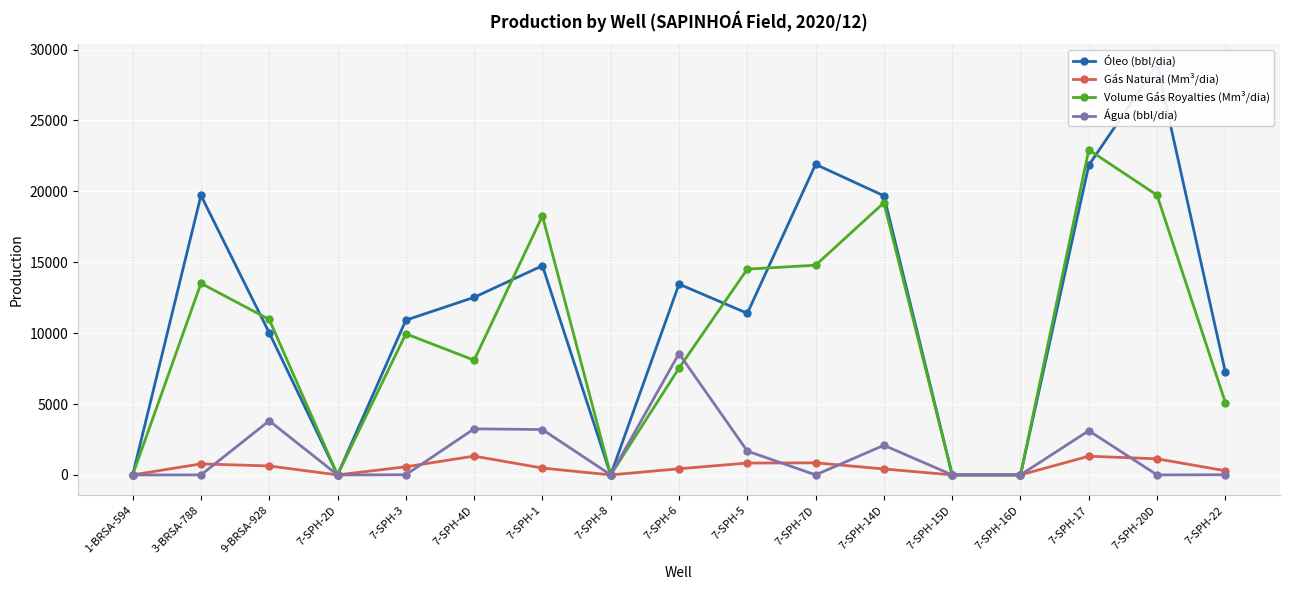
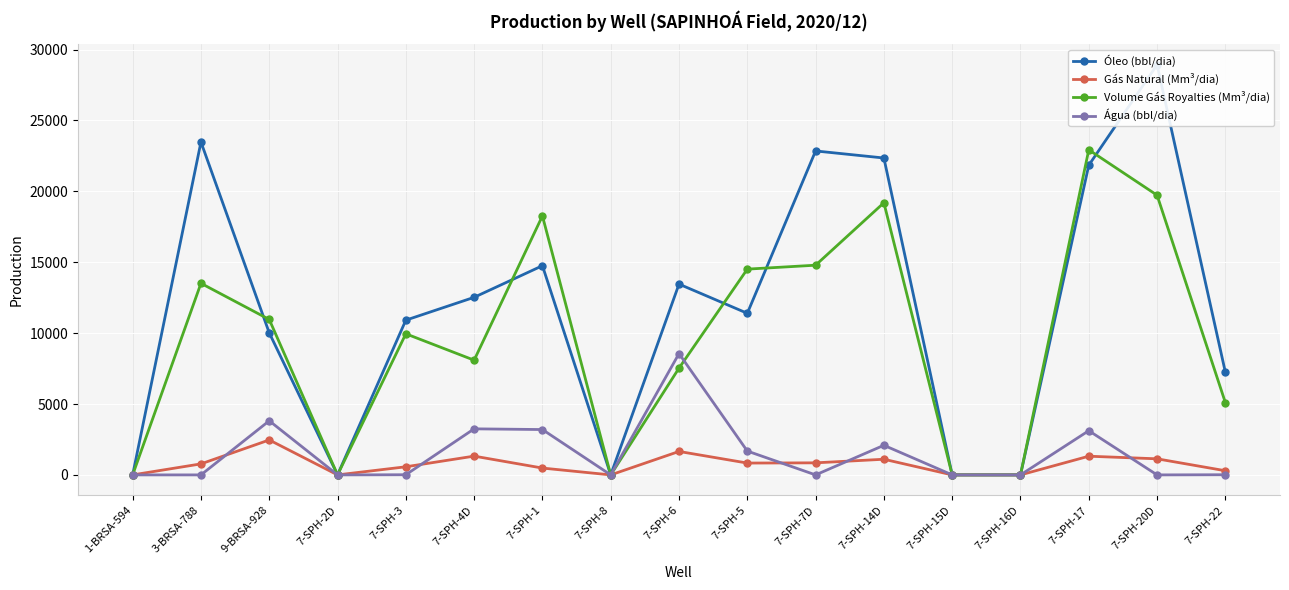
Óleo (bbl/dia), 3-BRSA-788: 19700 -> 23500
Gás Natural (Mm³/dia), 9-BRSA-928: 600 -> 2500
Gás Natural (Mm³/dia), 7-SPH-6: 400 -> 1700
Óleo (bbl/dia), 7-SPH-7D: 21900 -> 22800
Óleo (bbl/dia), 7-SPH-14D: 19700 -> 22300
Gás Natural (Mm³/dia), 7-SPH-14D: 400 -> 1100
